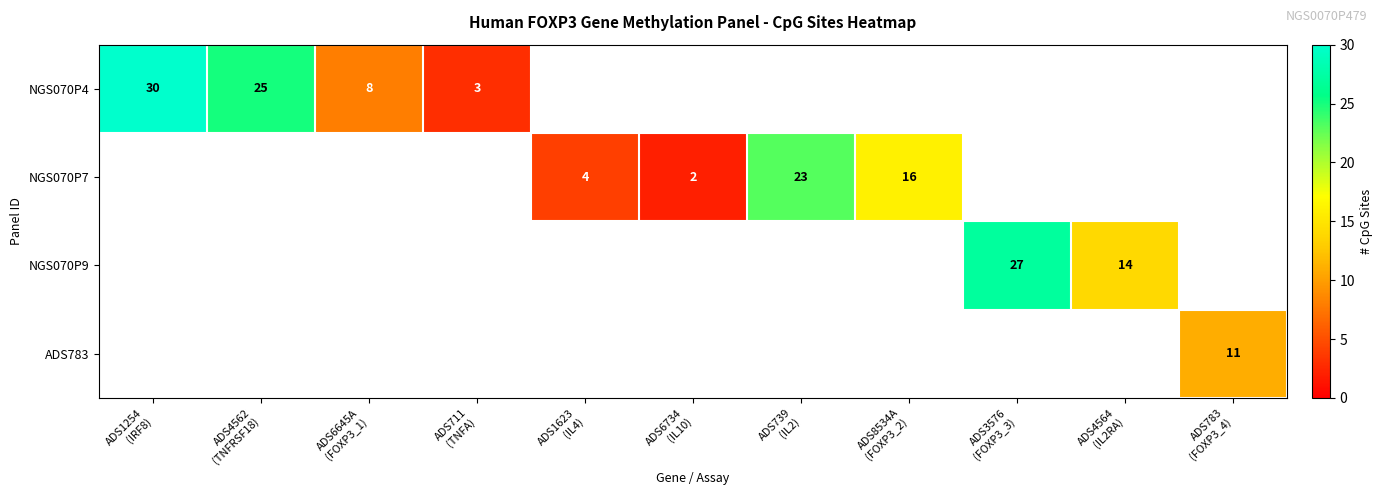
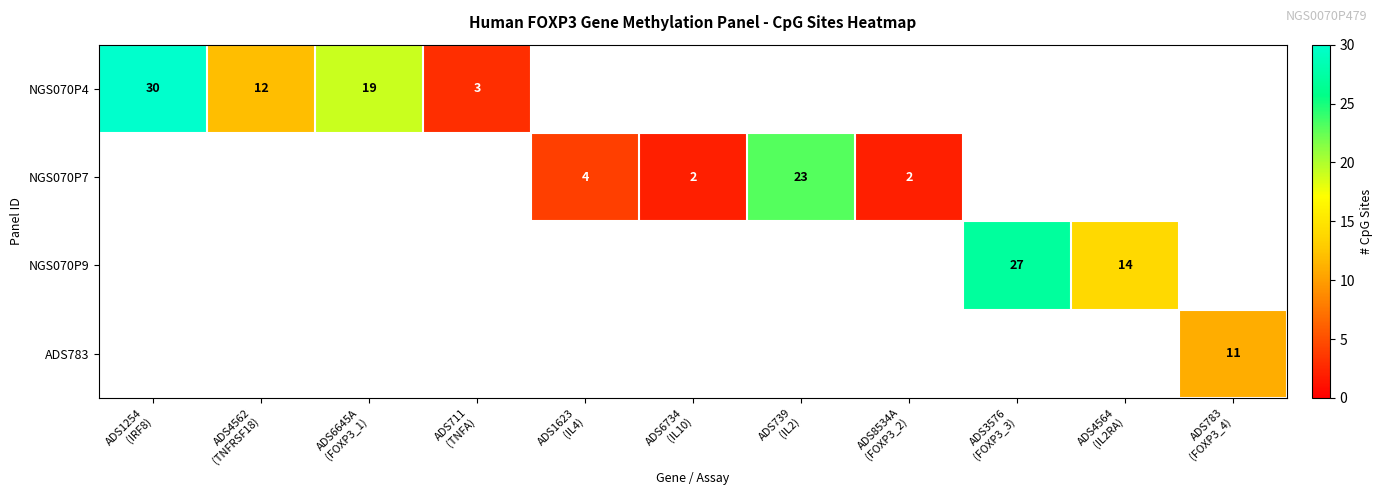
NGS070P4, ADS4562 (TNFRSF18): 25 -> 12
NGS070P4, ADS6645A (FOXP3_1): 8 -> 19
NGS070P7, ADS8534A (FOXP3_2): 16 -> 2
